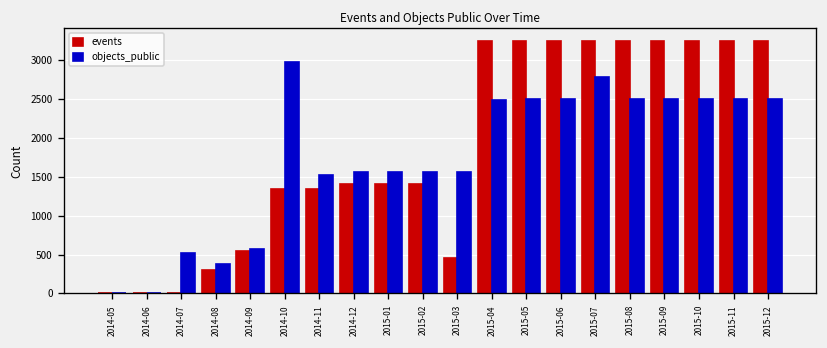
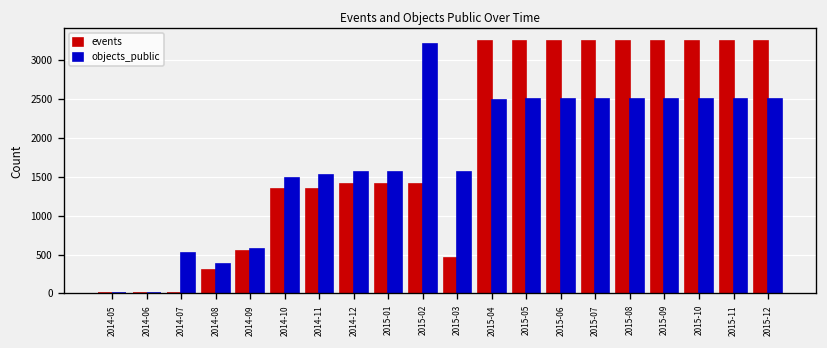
objects_public, 2014-10: 3000 -> 1500
objects_public, 2015-02: 1600 -> 3200
objects_public, 2015-07: 2800 -> 2500
